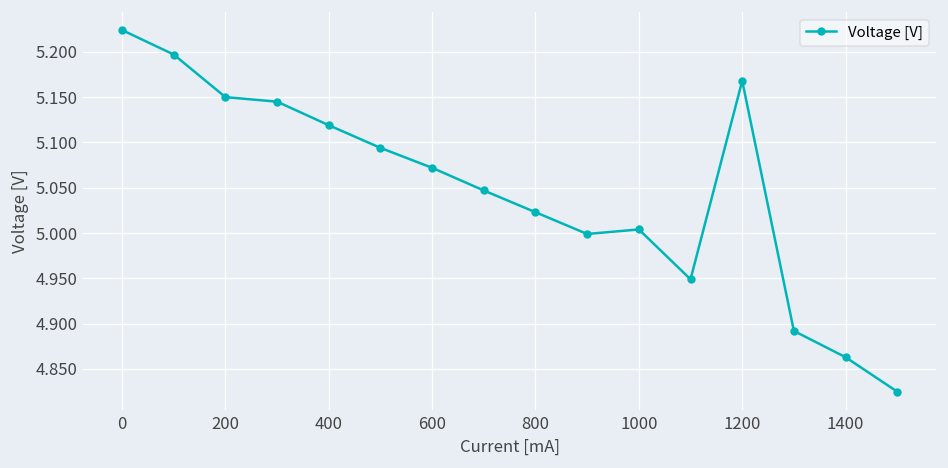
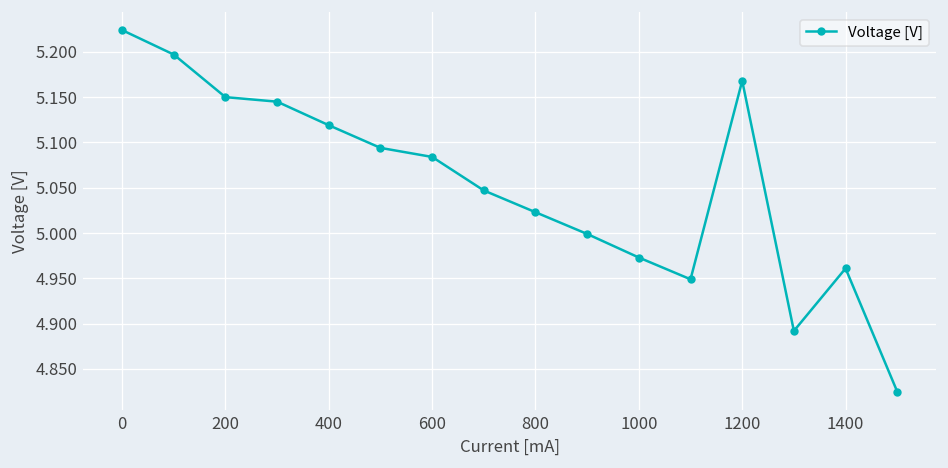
600: 5.07 -> 5.08
1000: 5.00 -> 4.97
1400: 4.86 -> 4.96
